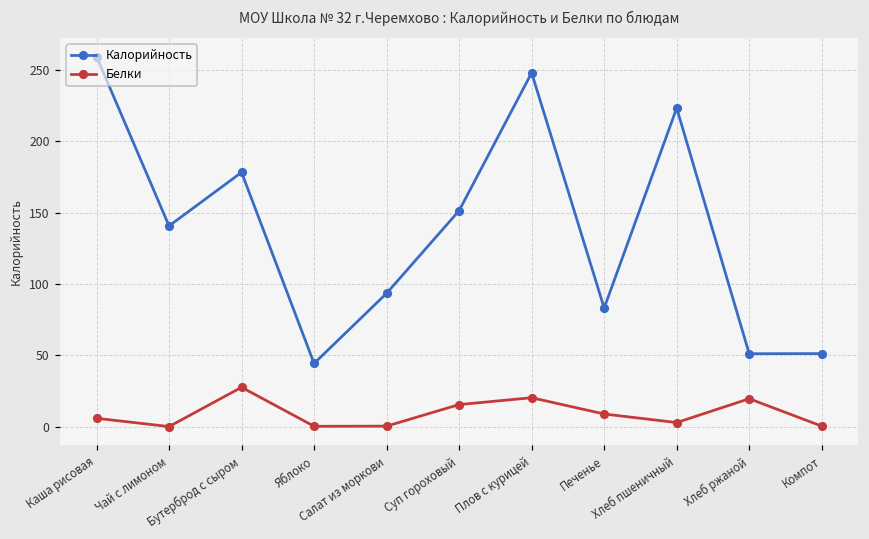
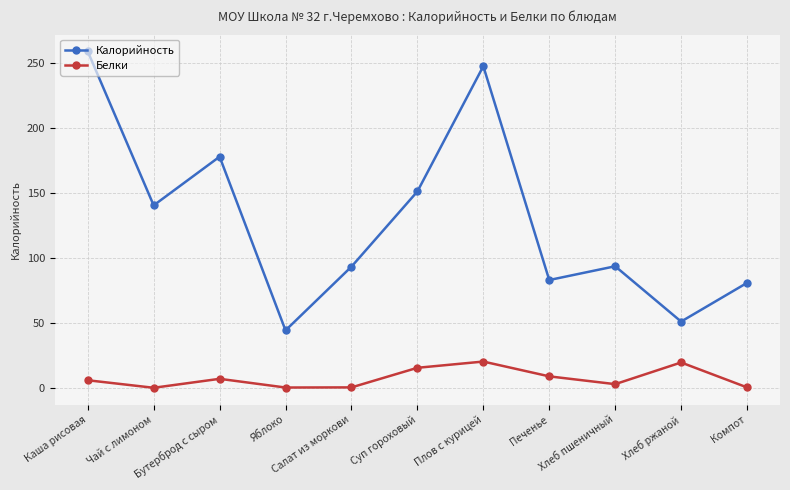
Белки, Бутерброд с сыром: 28 -> 7
Калорийность, Хлеб пшеничный: 223 -> 94
Калорийность, Компот: 51 -> 81
